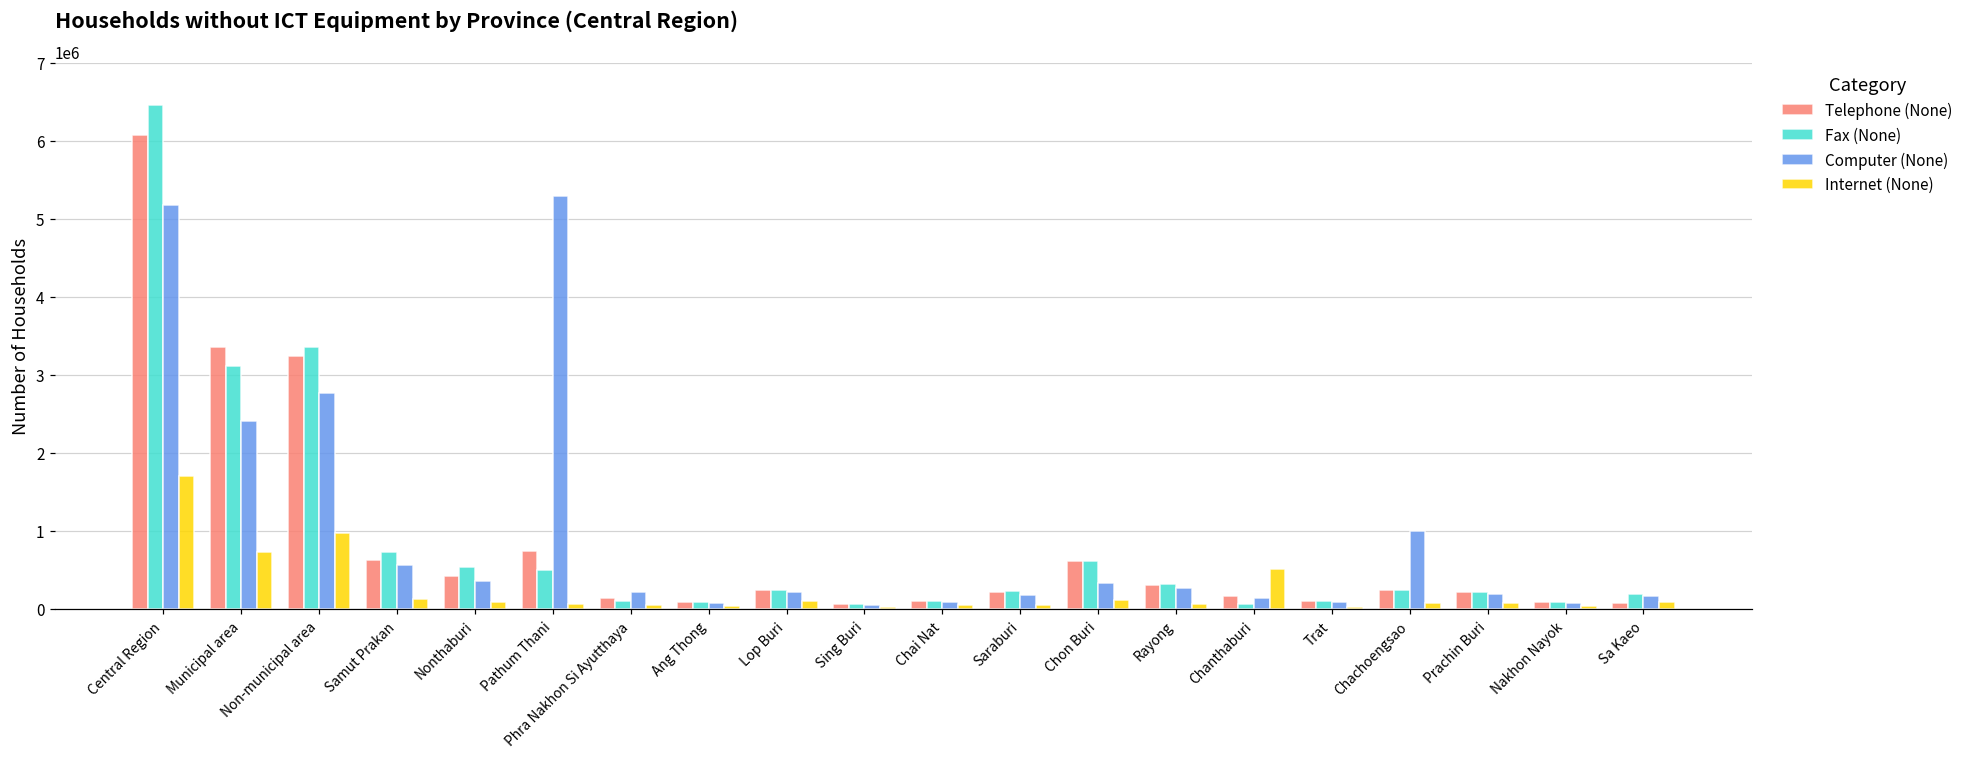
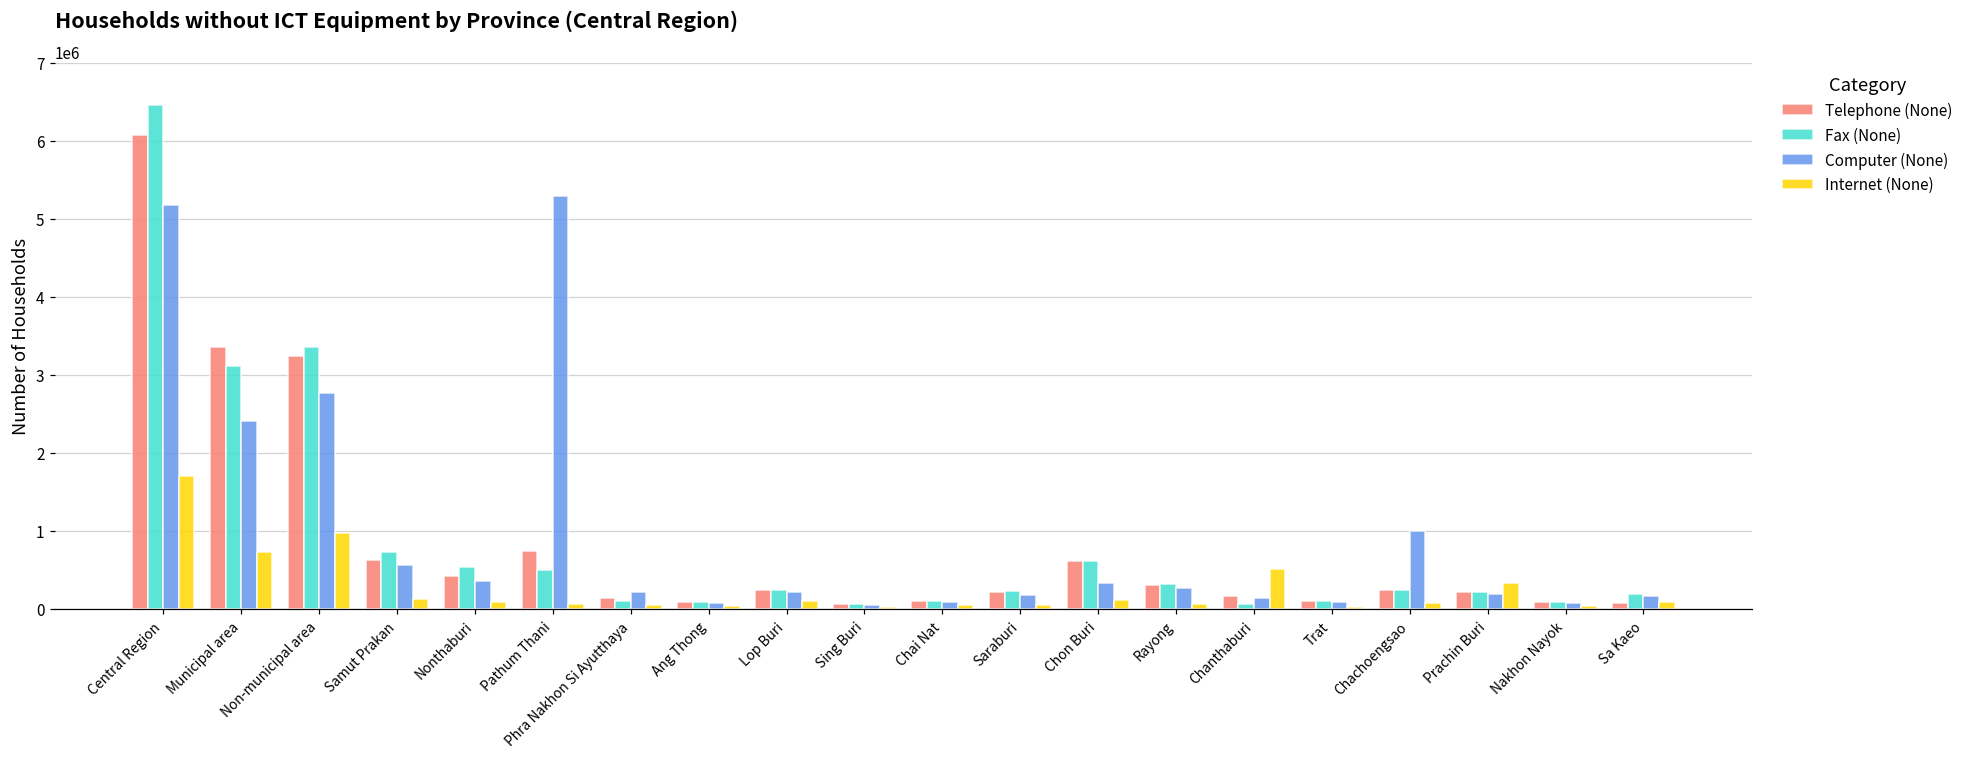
Internet (None), Prachin Buri: 100000 -> 300000
